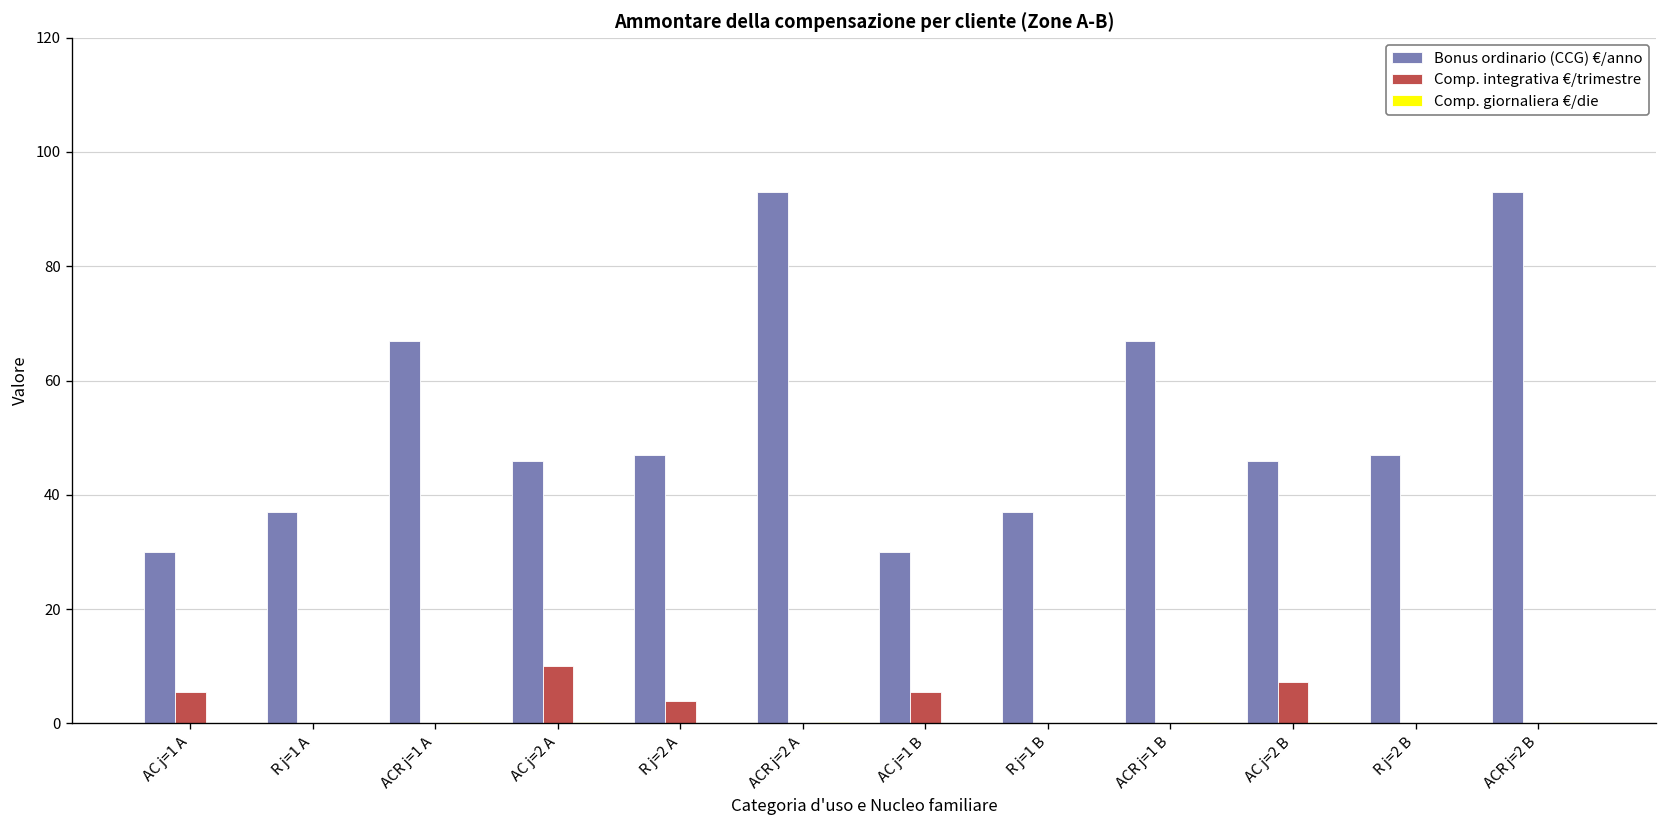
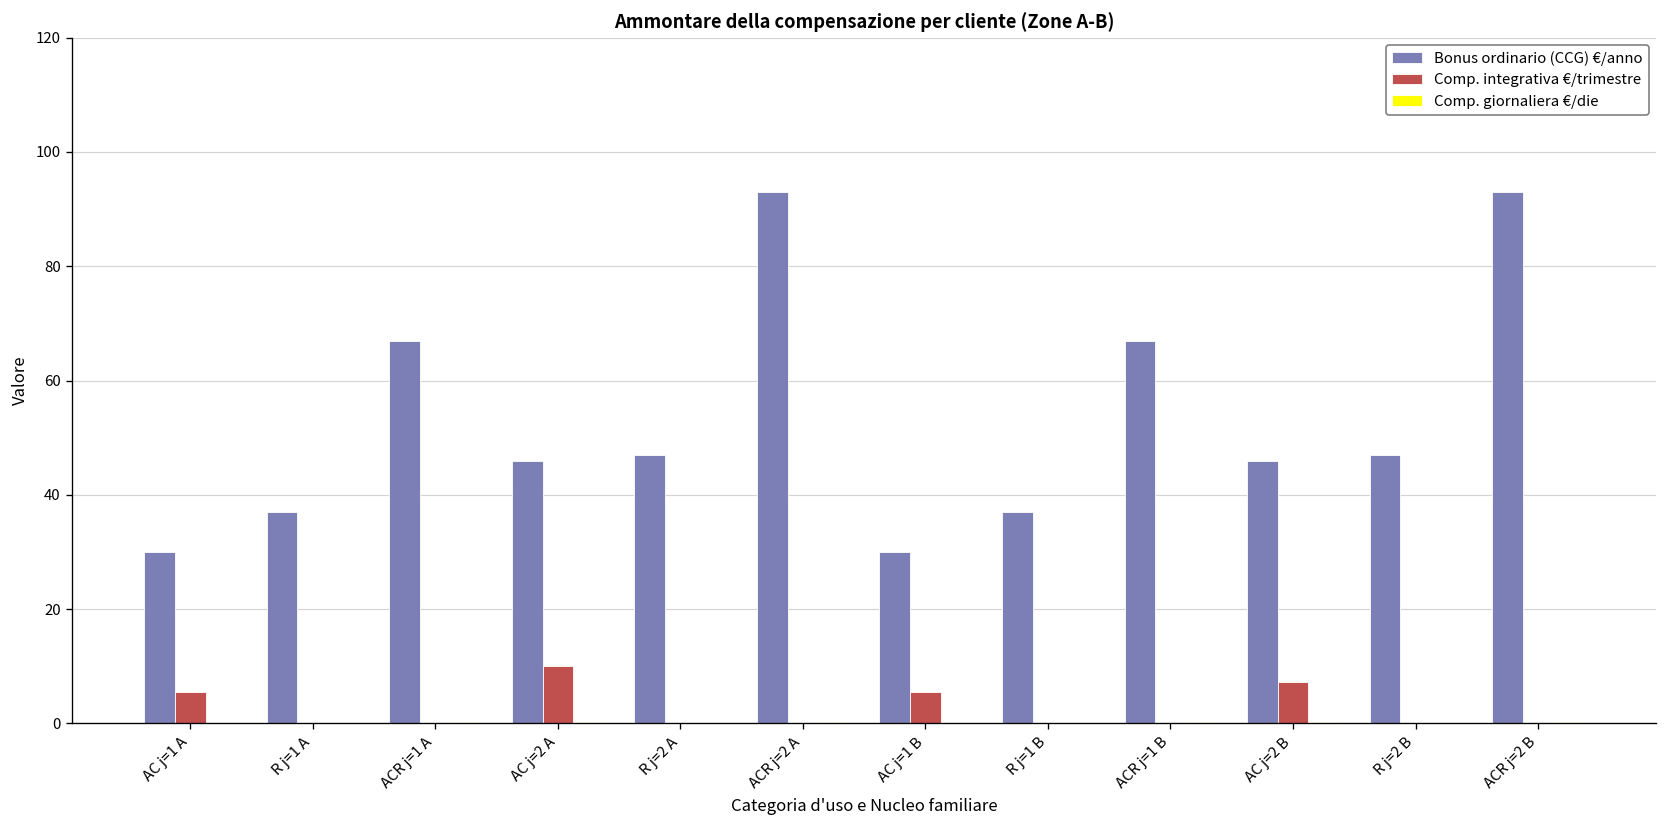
Comp. integrativa €/trimestre, R j=2 A: 4 -> 0
